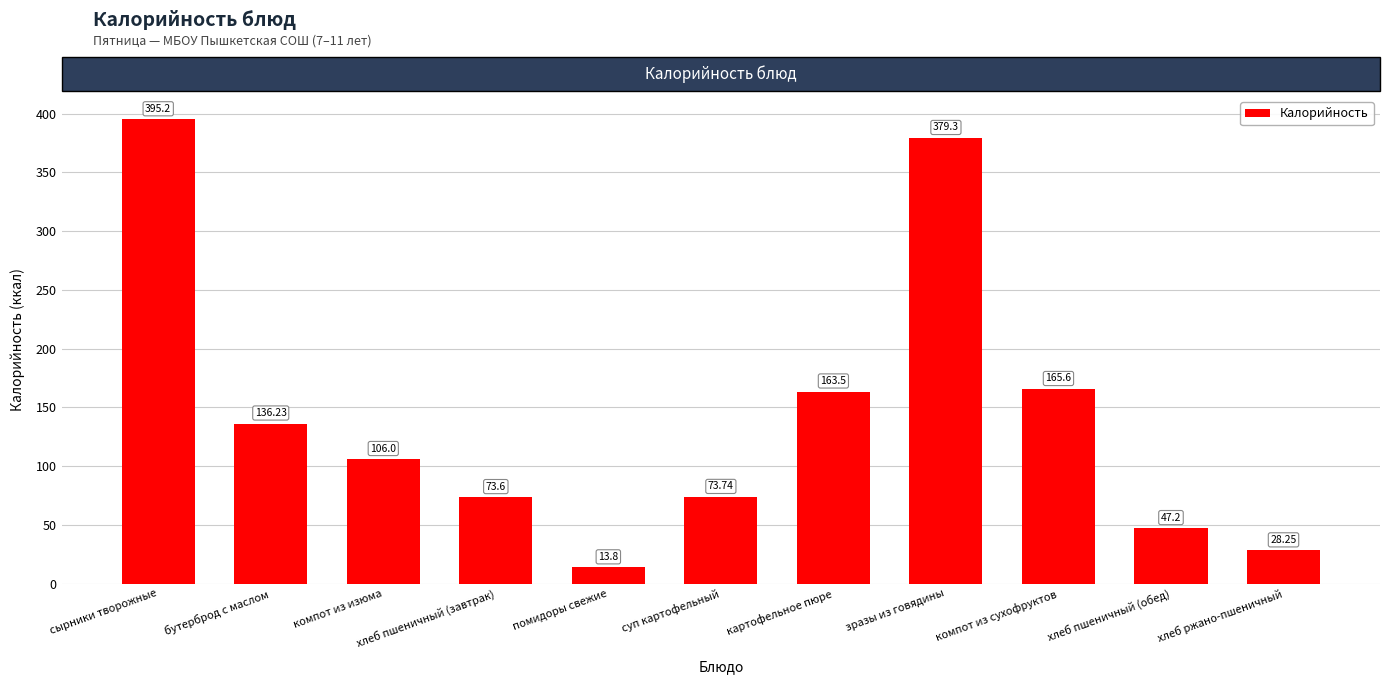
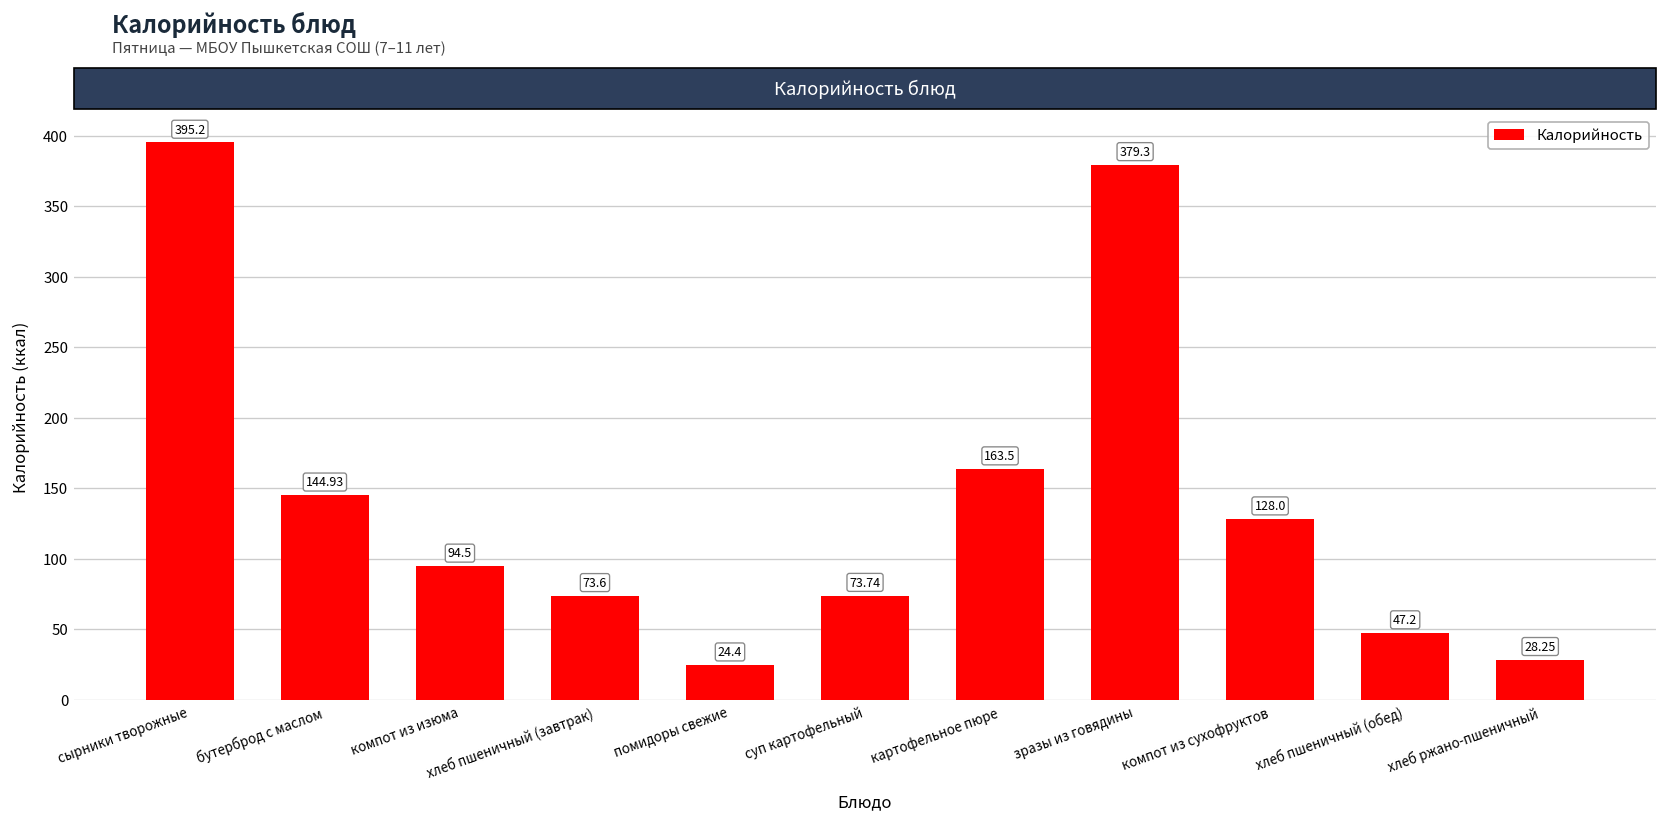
бутерброд с маслом: 136.23 -> 144.93
компот из изюма: 106.0 -> 94.5
помидоры свежие: 13.8 -> 24.4
компот из сухофруктов: 165.6 -> 128.0
